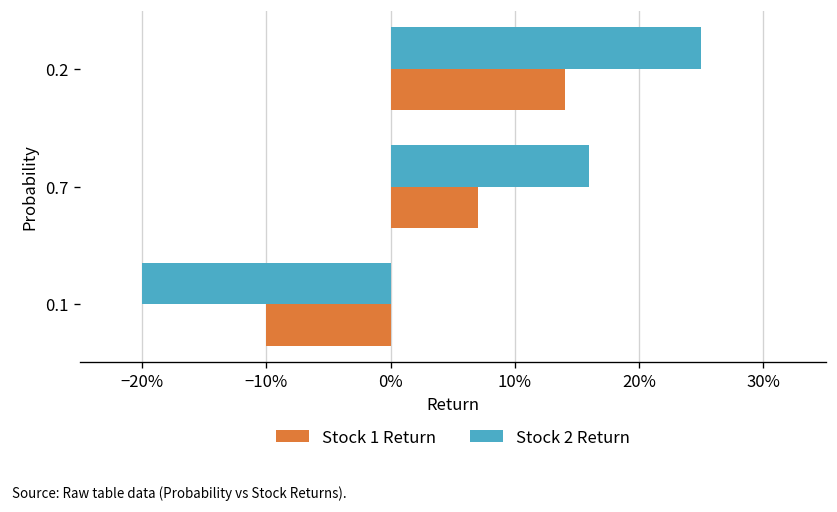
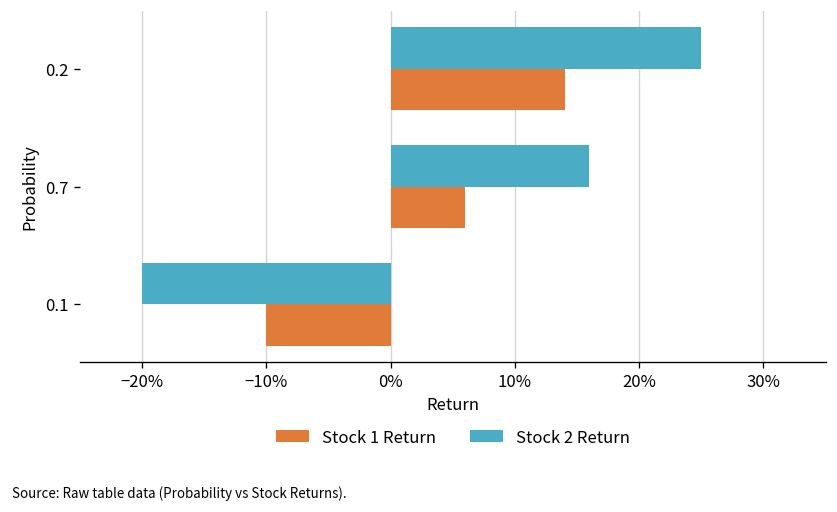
Stock 1 Return, 0.7: 7.0% -> 6.0%
